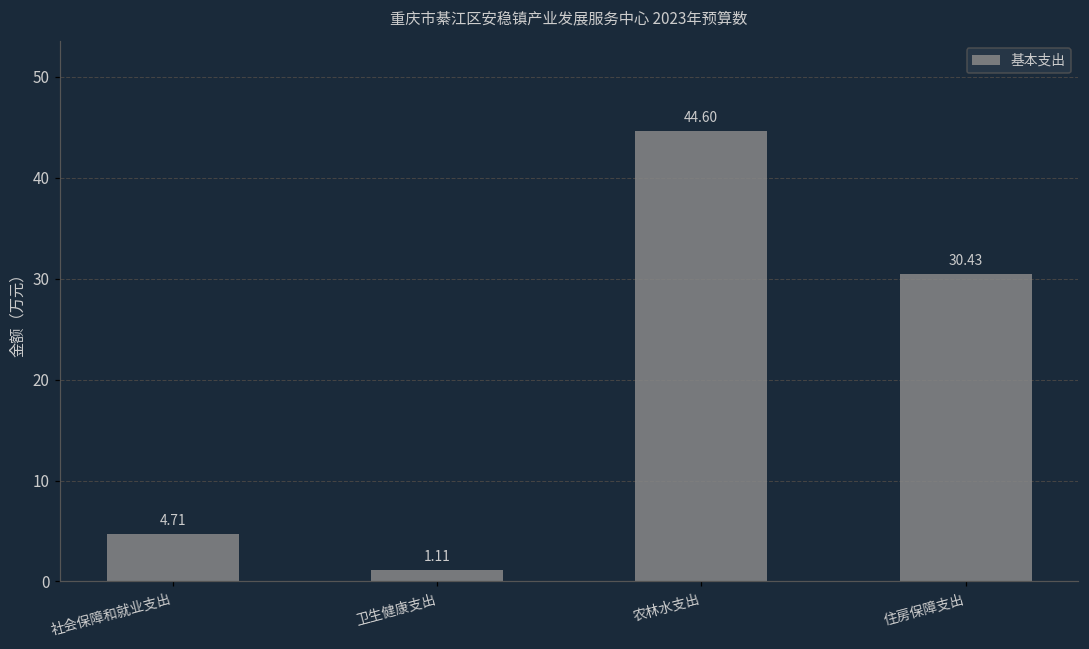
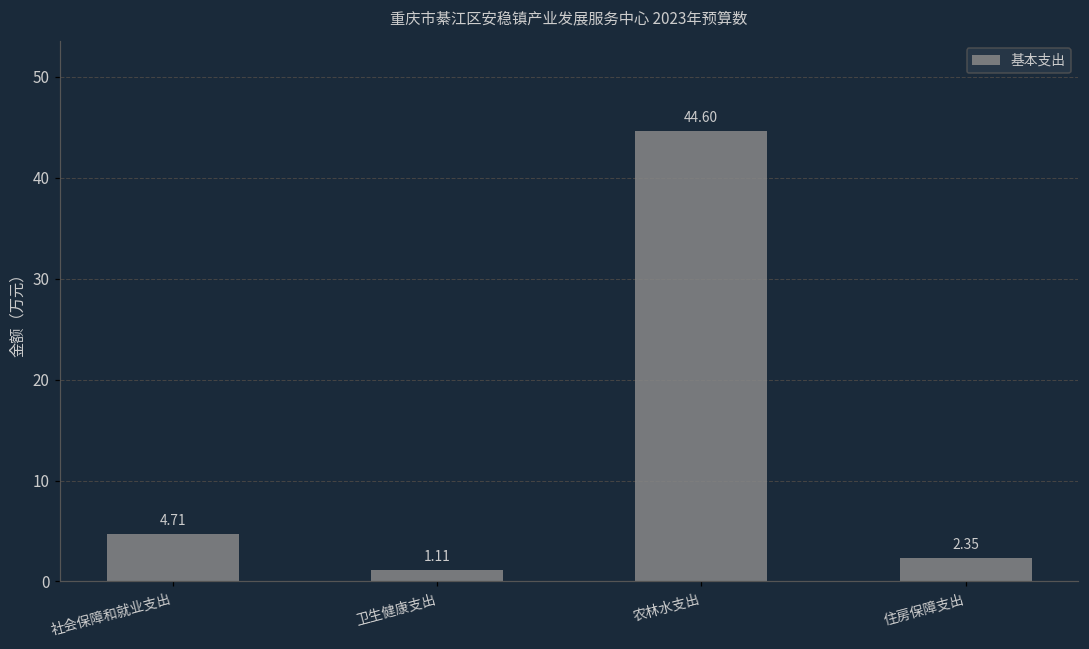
住房保障支出: 30.43 -> 2.35
